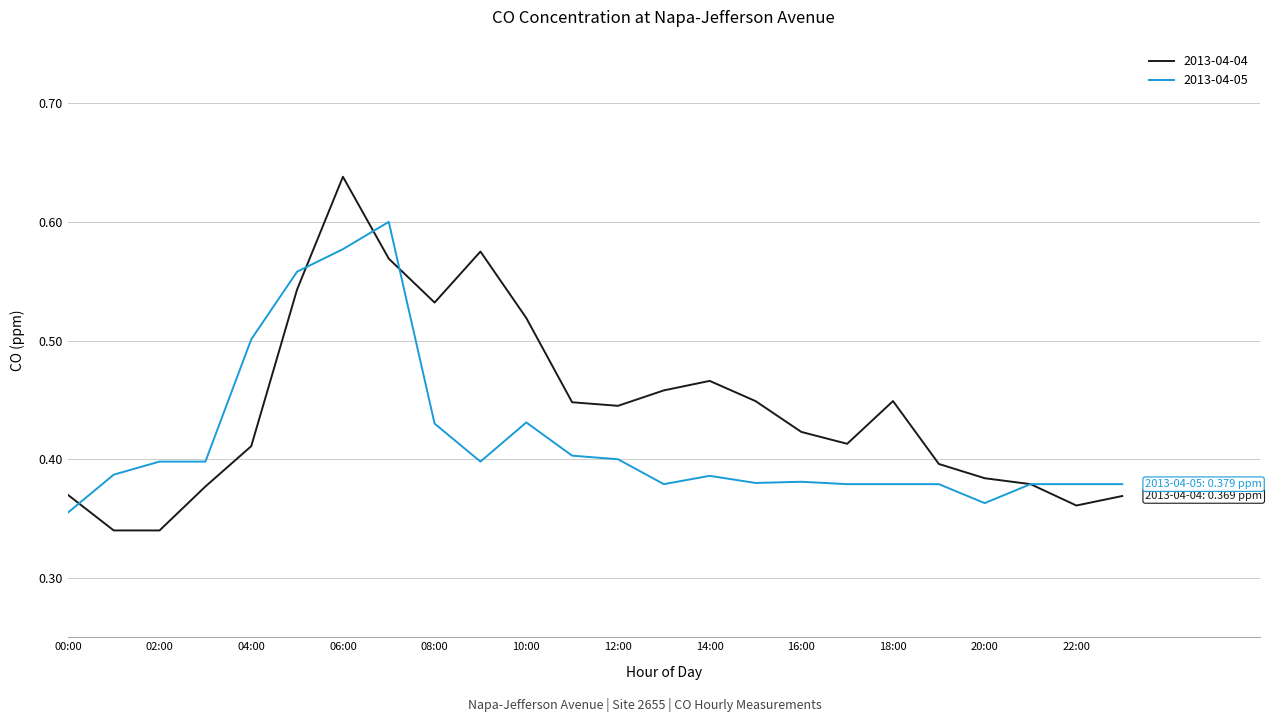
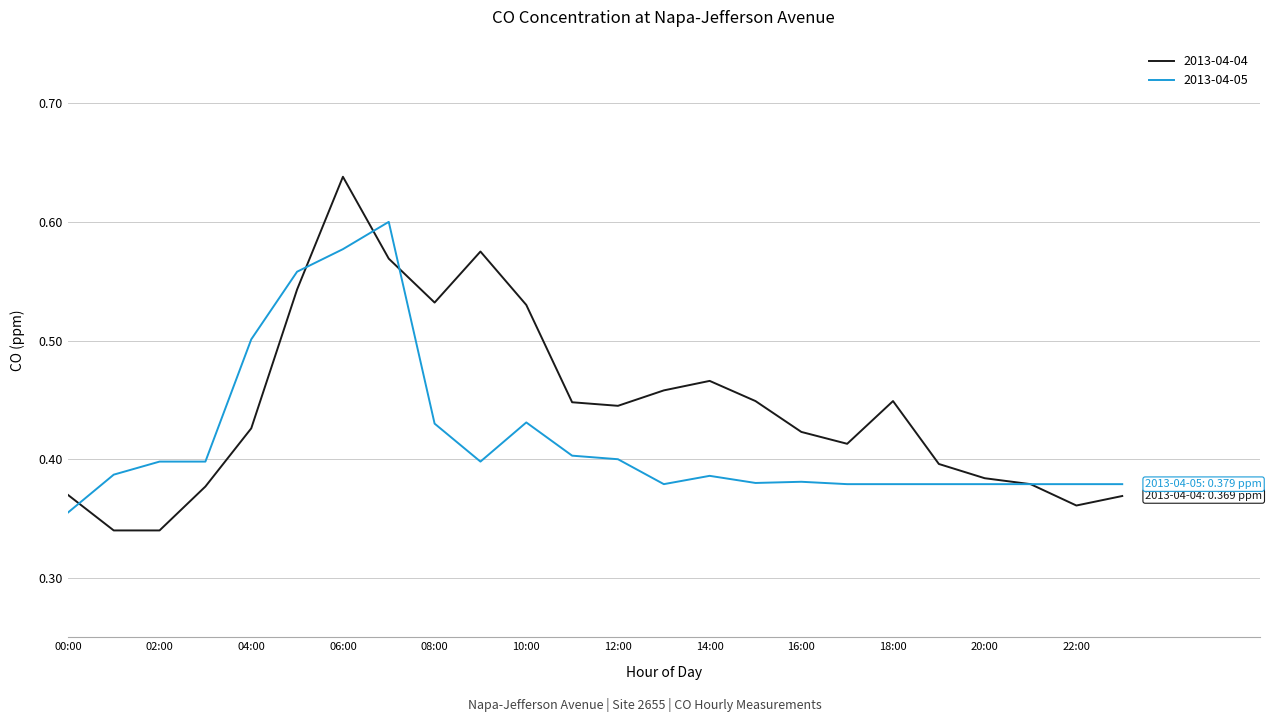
2013-04-04, 04:00: 0.411 -> 0.426
2013-04-04, 10:00: 0.519 -> 0.530
2013-04-05, 20:00: 0.363 -> 0.379
